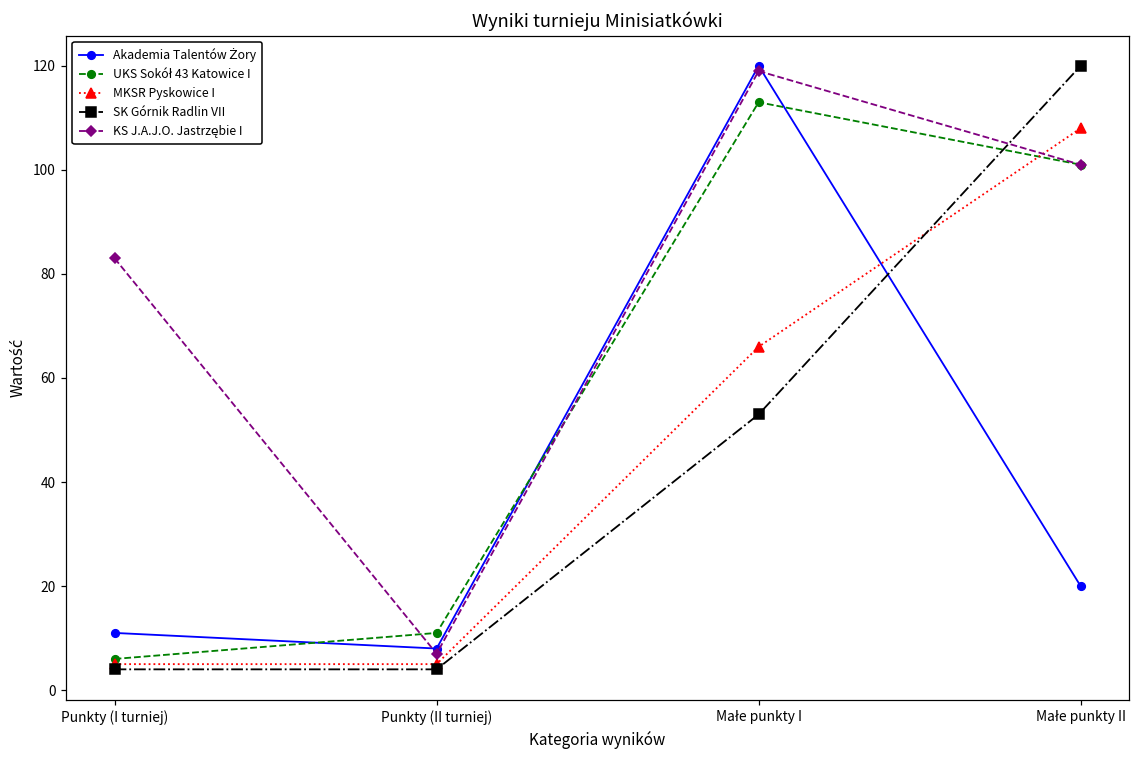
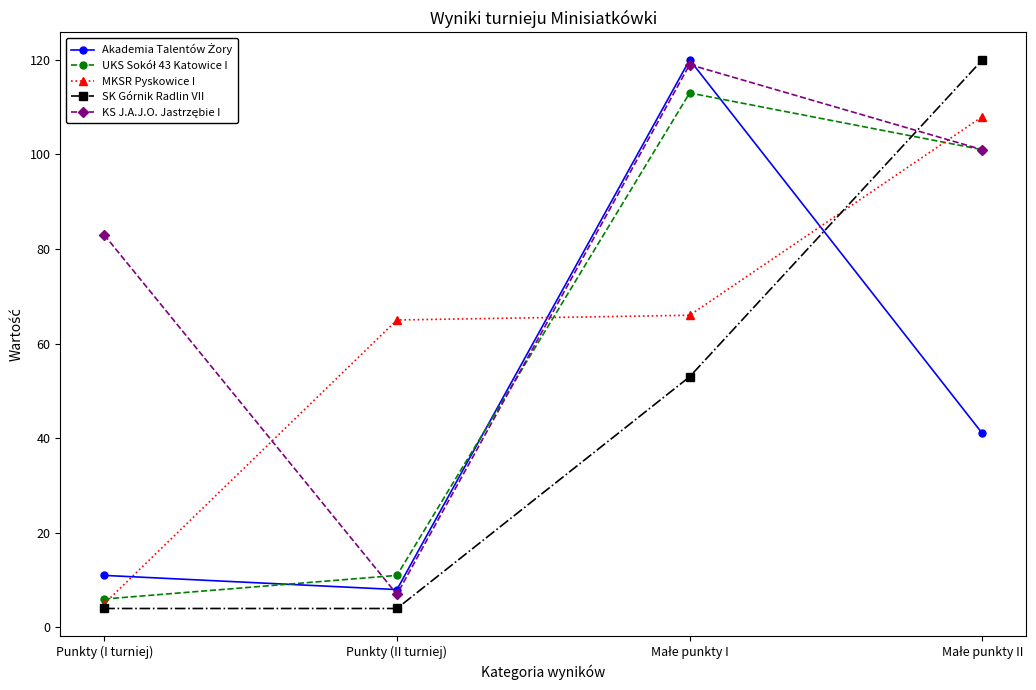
MKSR Pyskowice I, Punkty (II turniej): 5 -> 65
Akademia Talentów Żory, Małe punkty II: 20 -> 41
